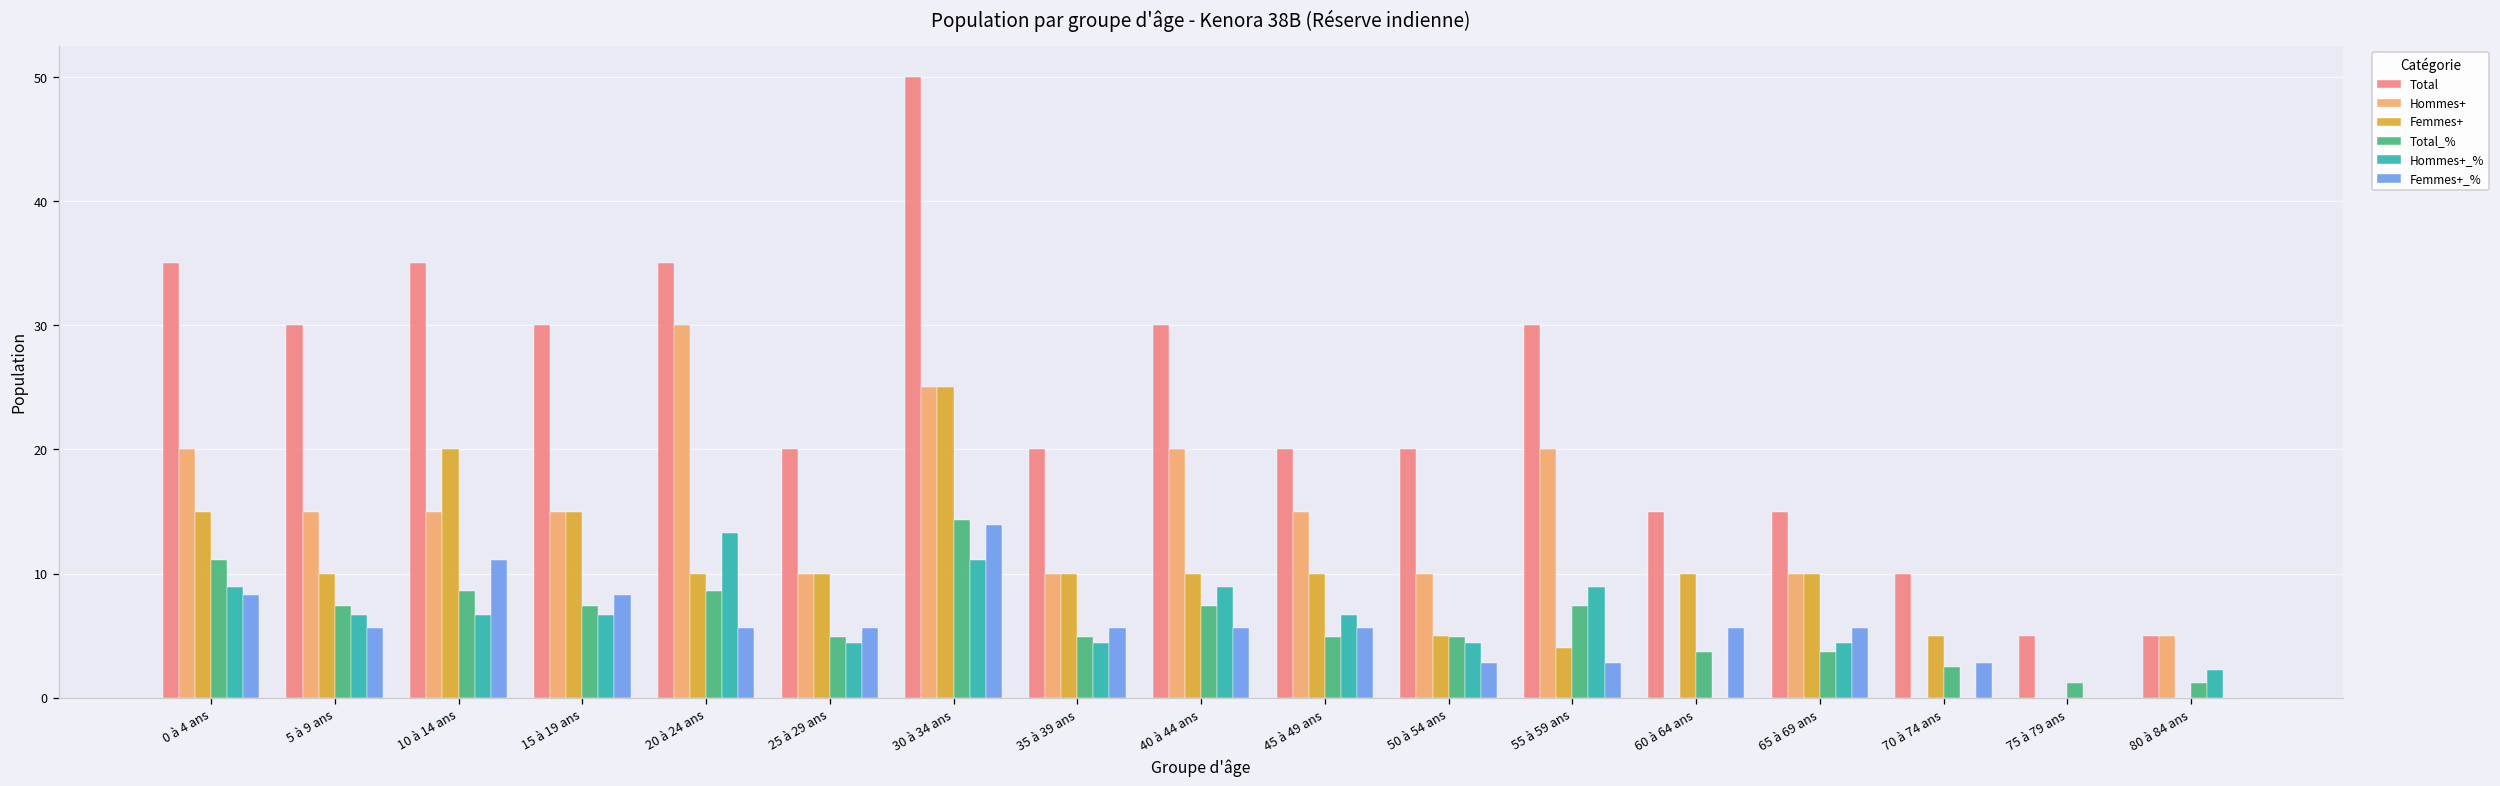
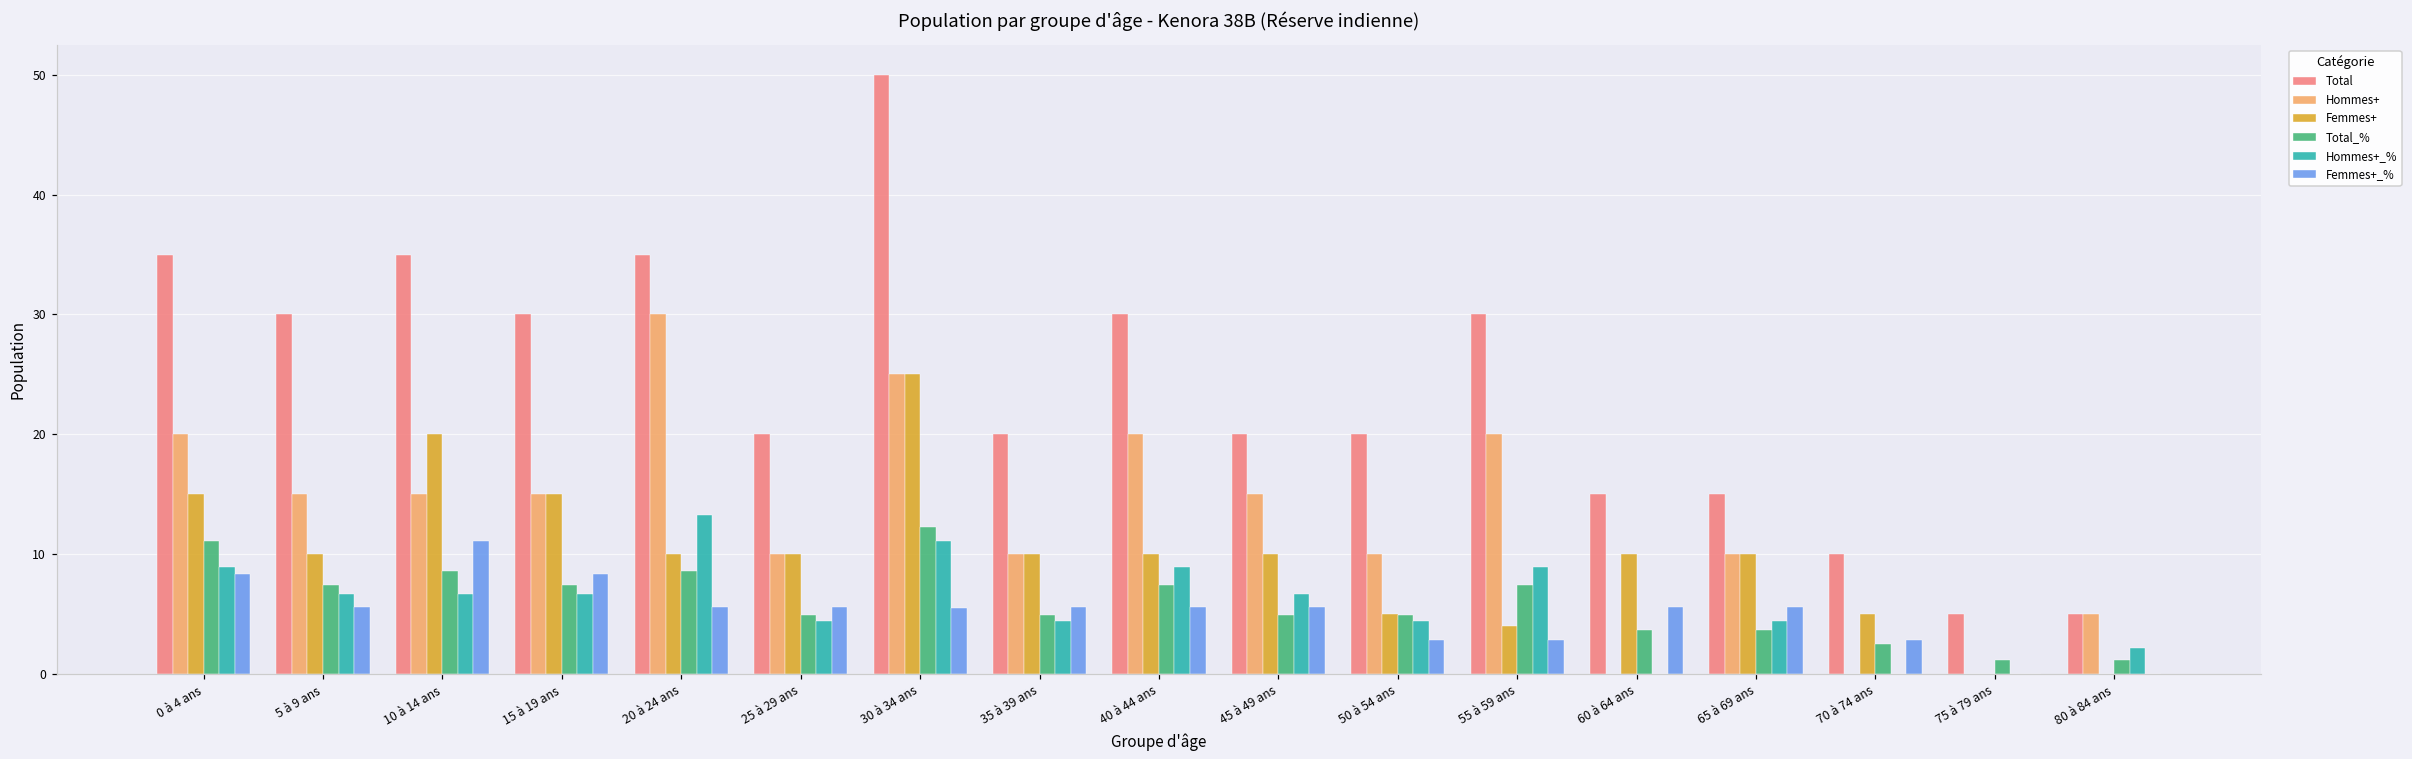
Total_%, 30 à 34 ans: 14.3 -> 12.3
Femmes+_%, 30 à 34 ans: 13.9 -> 5.5
